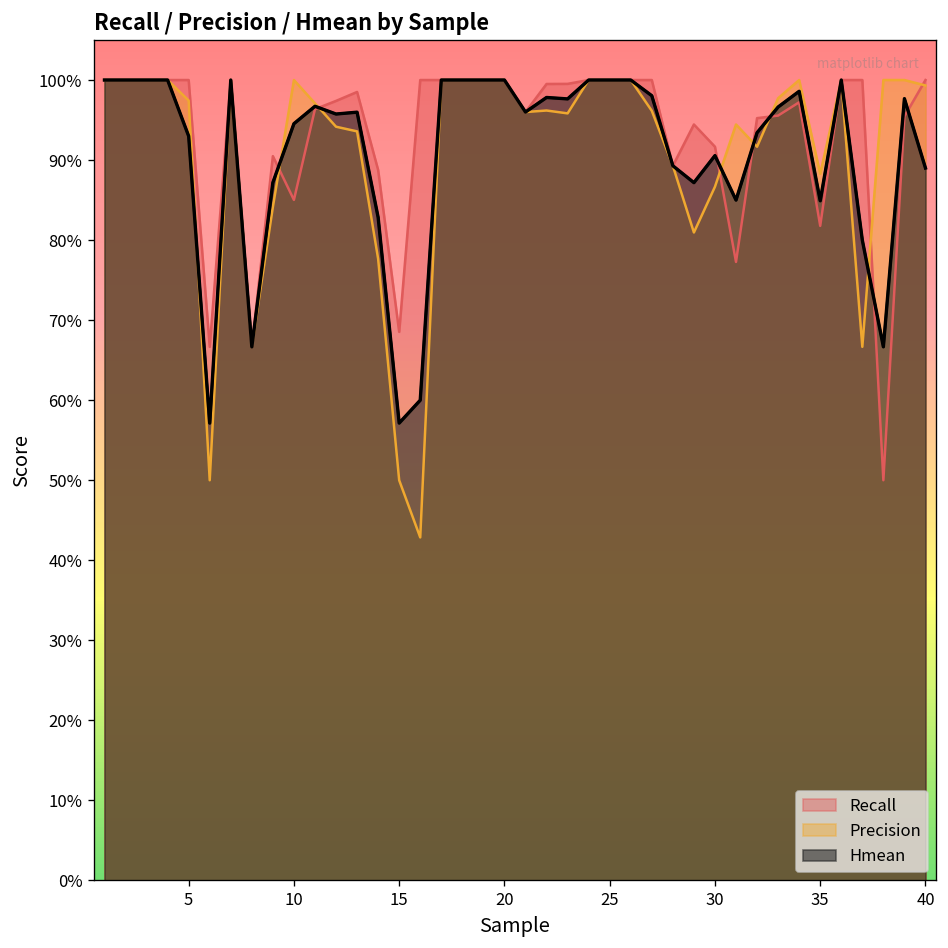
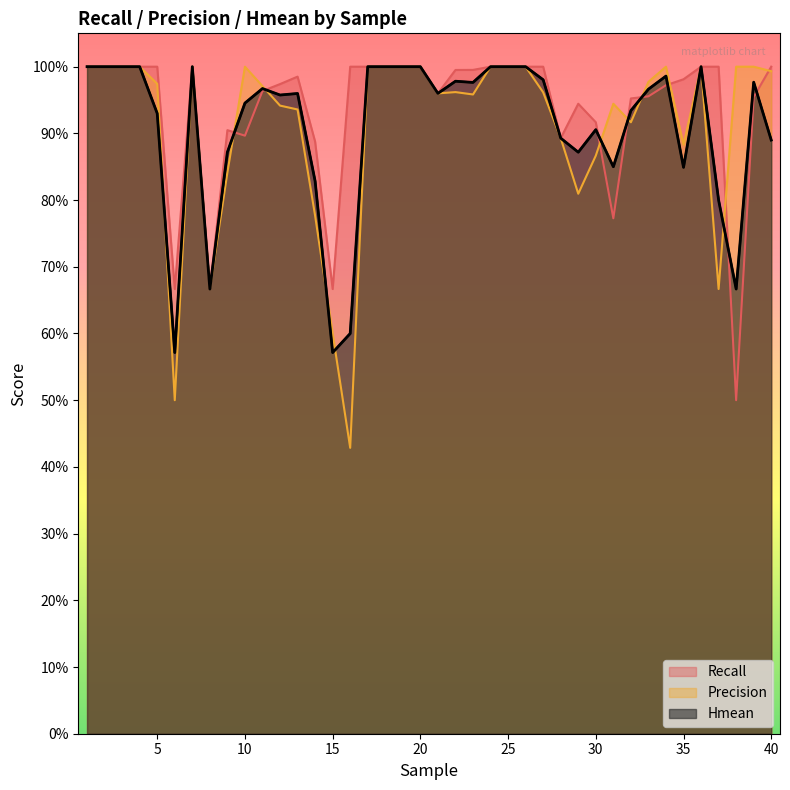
Recall, 10: 85% -> 90%
Recall, 15: 69% -> 67%
Precision, 15: 50% -> 60%
Recall, 35: 82% -> 98%
